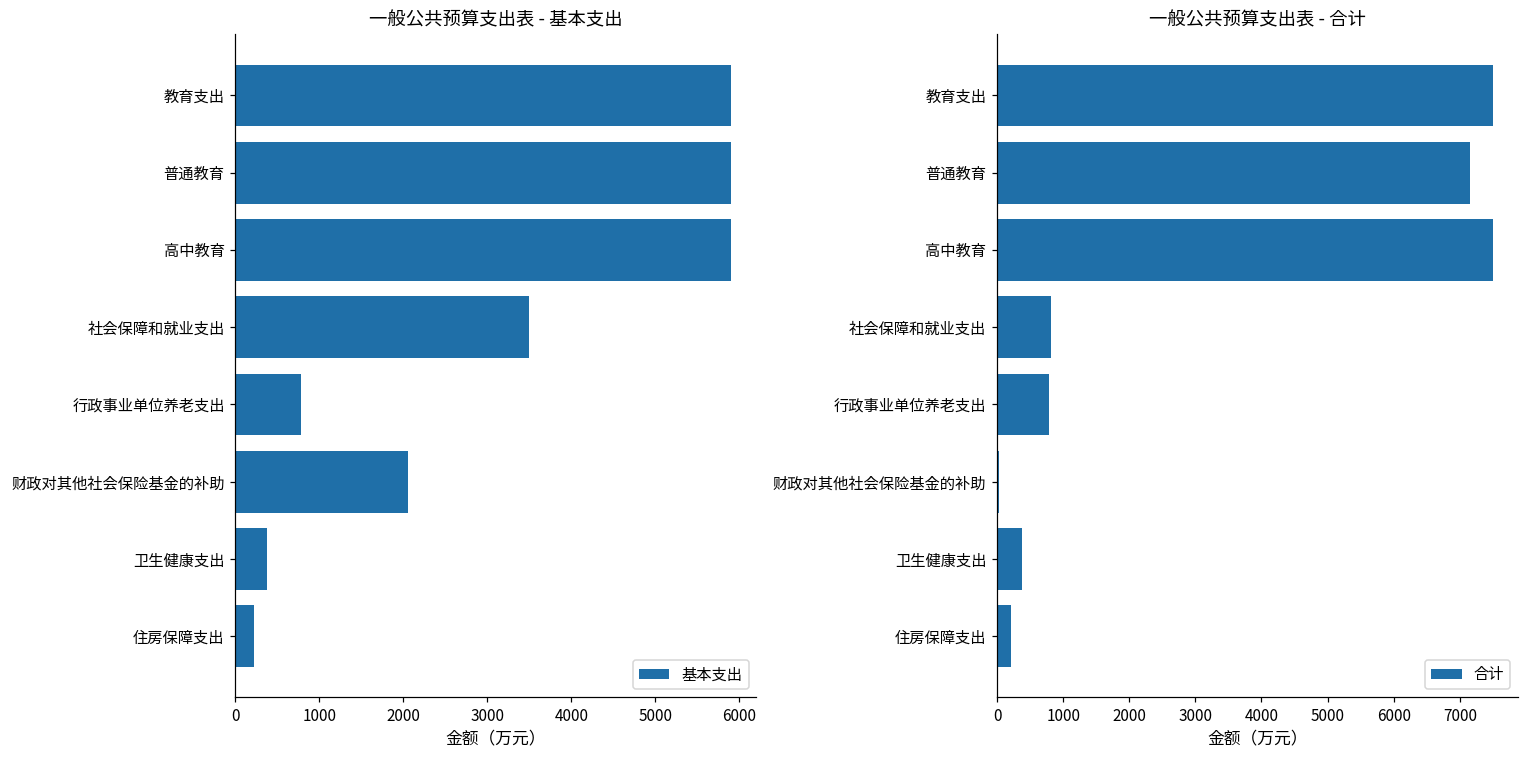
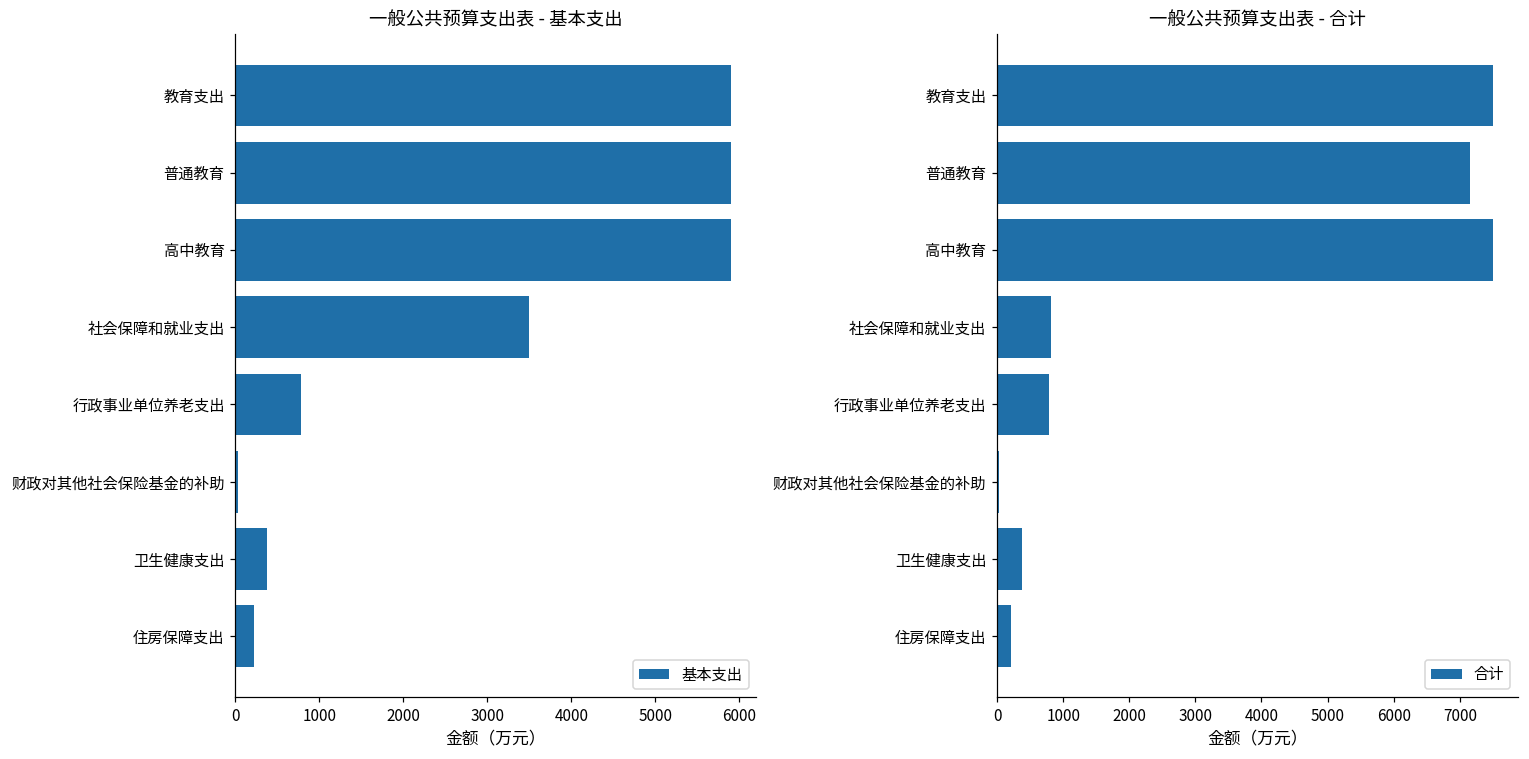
一般公共预算支出表 - 基本支出, 财政对其他社会保险基金的补助: 2100 -> 0
